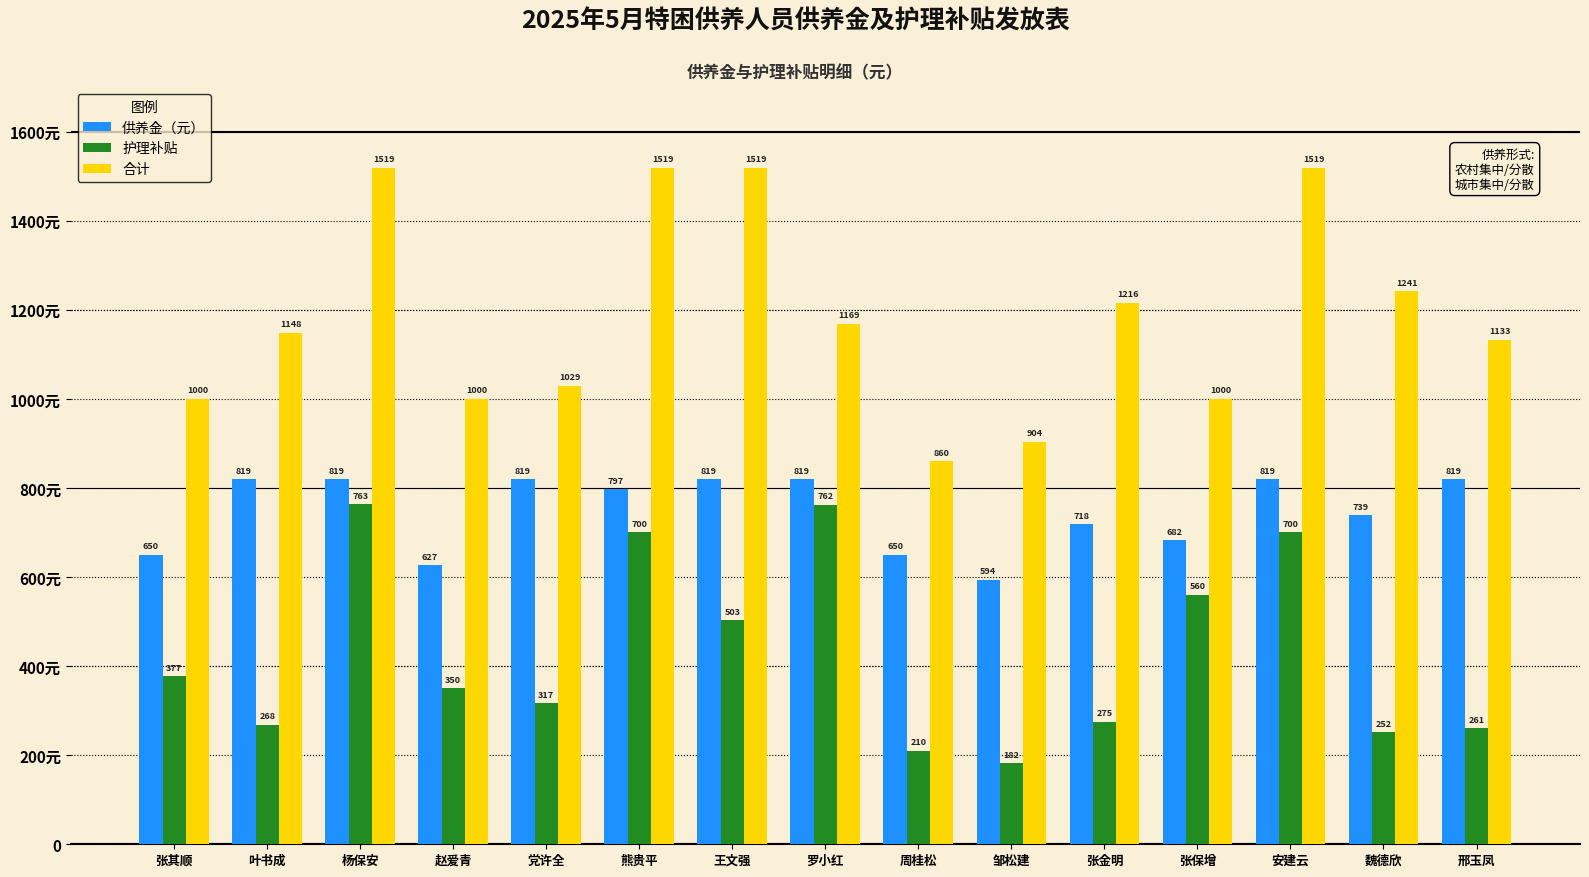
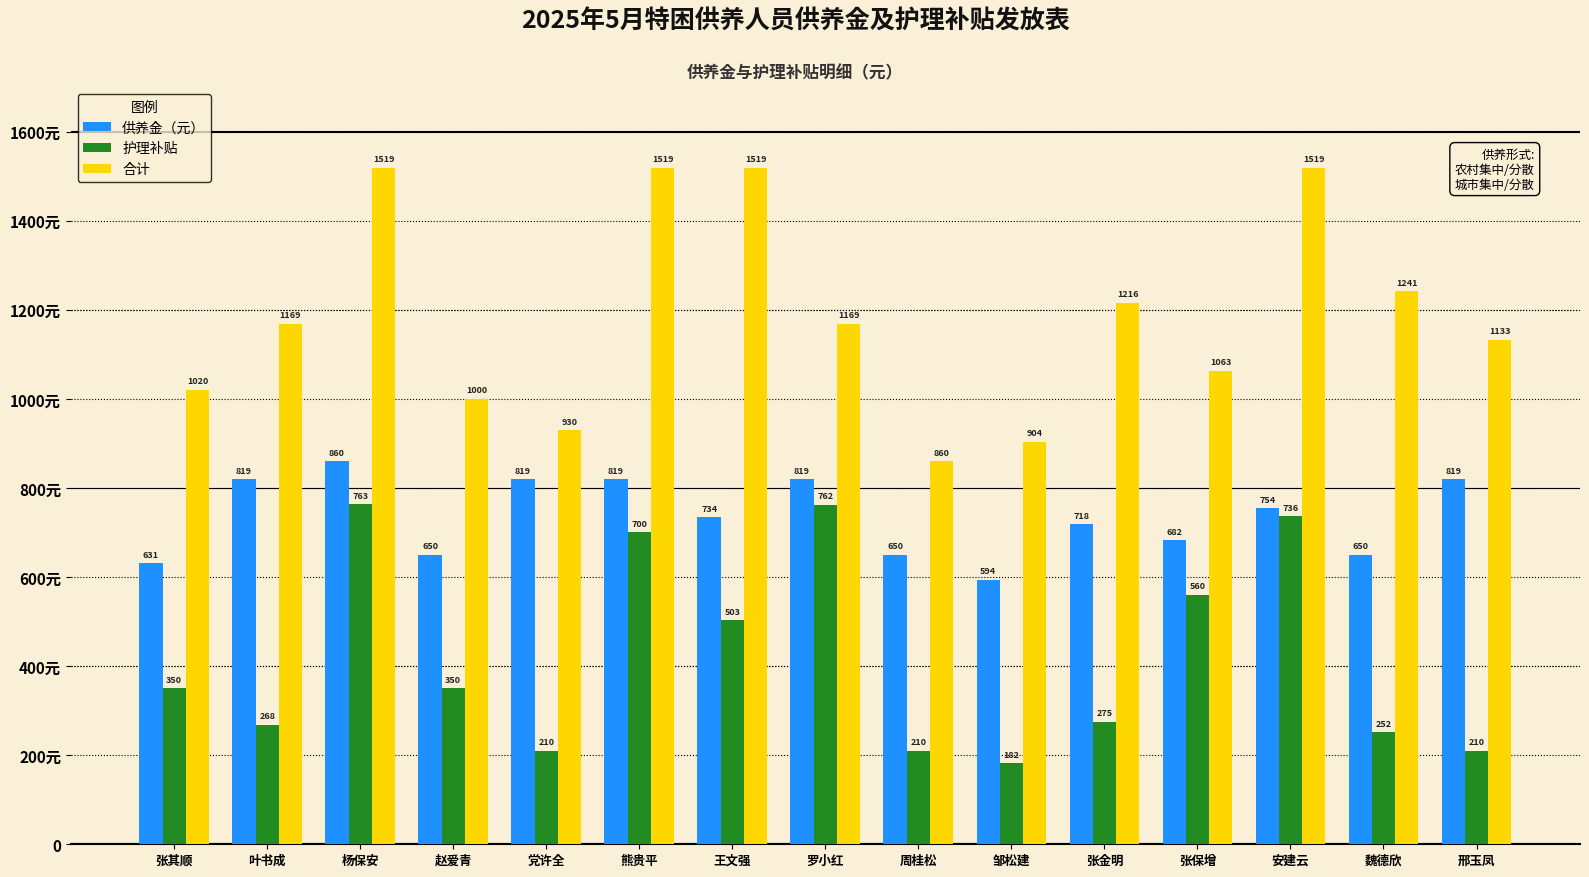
供养金（元）, 张其顺: 650 -> 631
护理补贴, 张其顺: 377 -> 350
合计, 张其顺: 1000 -> 1020
合计, 叶书成: 1148 -> 1169
供养金（元）, 杨保安: 819 -> 860
供养金（元）, 赵爱青: 627 -> 650
护理补贴, 党许全: 317 -> 210
合计, 党许全: 1029 -> 930
供养金（元）, 熊贵平: 797 -> 819
供养金（元）, 王文强: 819 -> 734
合计, 张保增: 1000 -> 1063
供养金（元）, 安建云: 819 -> 754
护理补贴, 安建云: 700 -> 736
供养金（元）, 魏德欣: 739 -> 650
护理补贴, 邢玉凤: 261 -> 210
